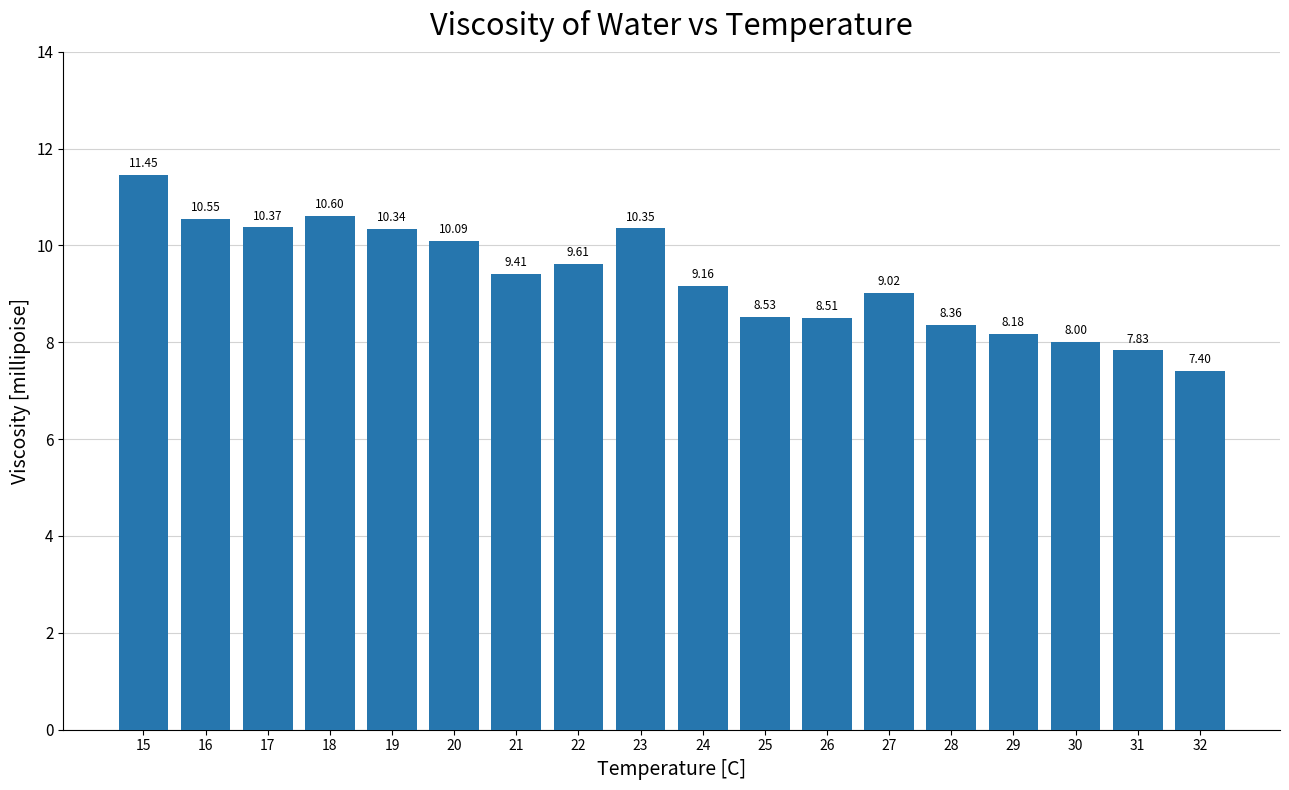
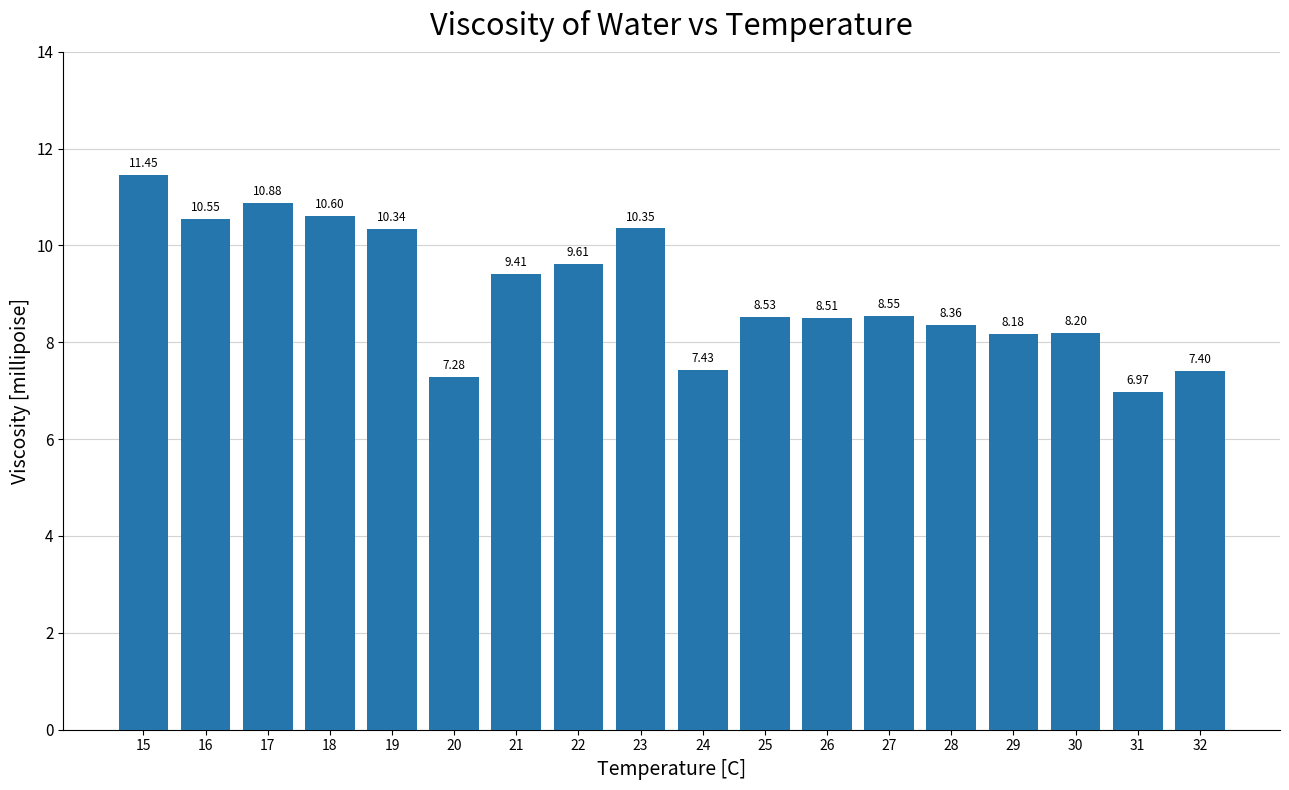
17: 10.37 -> 10.88
20: 10.09 -> 7.28
24: 9.16 -> 7.43
27: 9.02 -> 8.55
30: 8.00 -> 8.20
31: 7.83 -> 6.97
